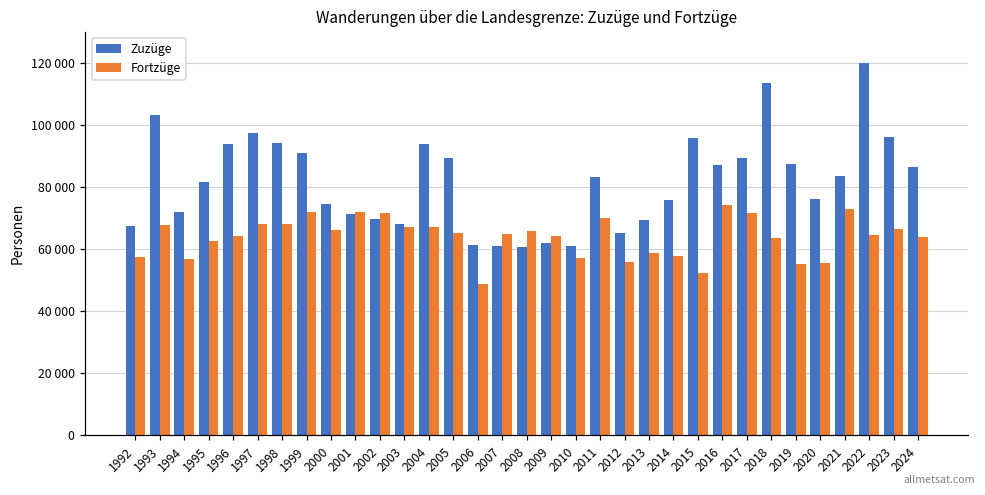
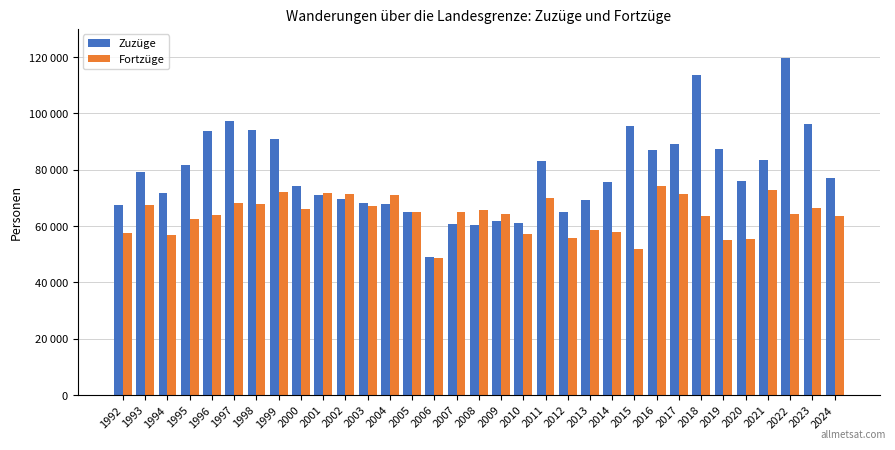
Zuzüge, 1993: 103000 -> 79000
Zuzüge, 2004: 94000 -> 68000
Fortzüge, 2004: 67000 -> 71000
Zuzüge, 2005: 89000 -> 65000
Zuzüge, 2006: 61000 -> 49000
Zuzüge, 2024: 86000 -> 77000
